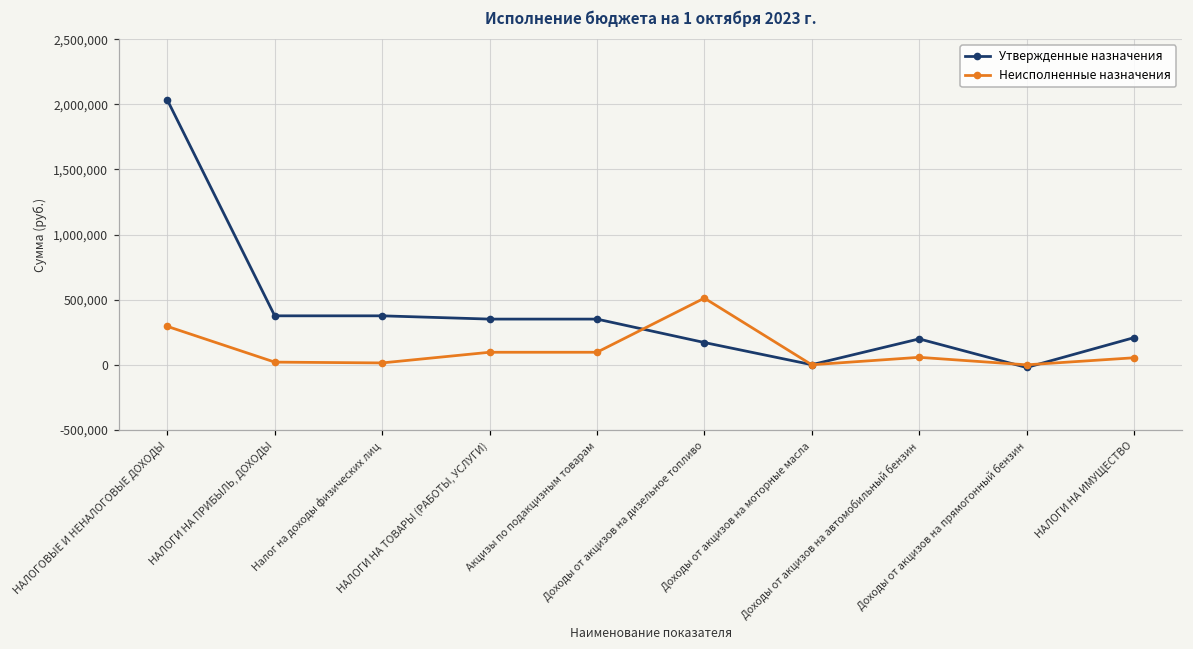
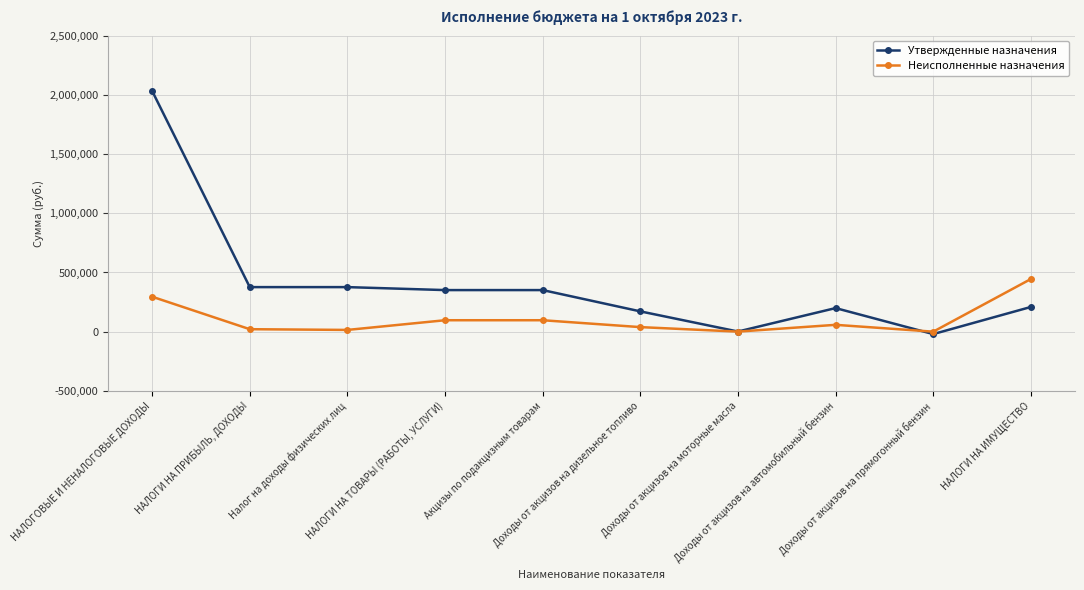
Неисполненные назначения, Доходы от акцизов на дизельное топливо: 510,000 -> 40,000
Неисполненные назначения, НАЛОГИ НА ИМУЩЕСТВО: 50,000 -> 440,000
